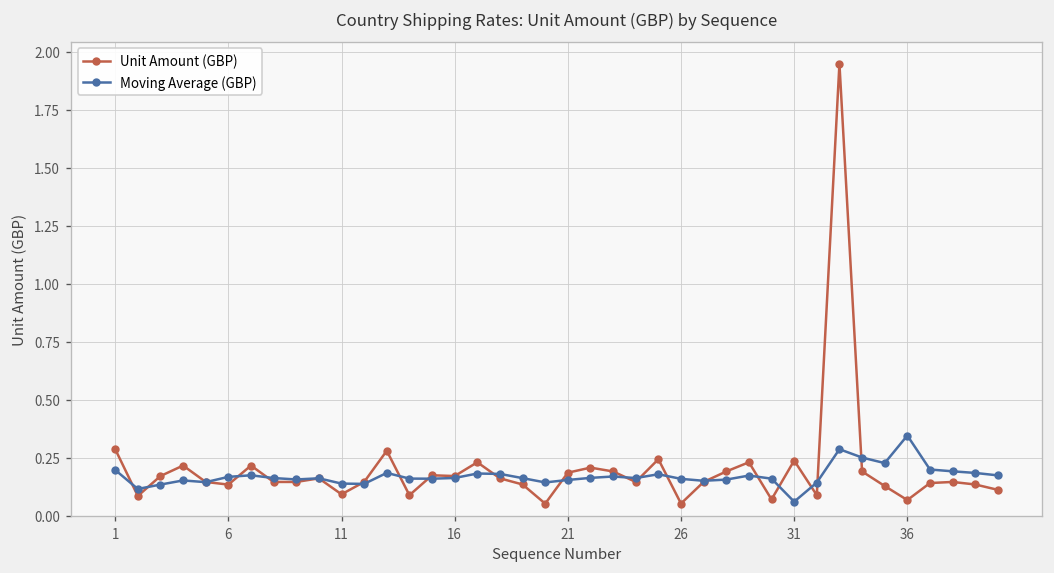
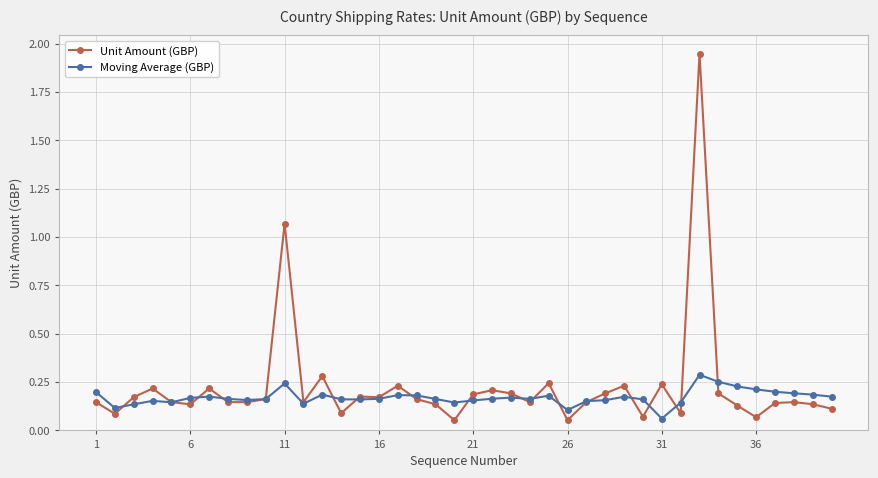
Unit Amount (GBP), 1: 0.29 -> 0.15
Unit Amount (GBP), 11: 0.09 -> 1.07
Moving Average (GBP), 11: 0.14 -> 0.24
Moving Average (GBP), 26: 0.16 -> 0.11
Moving Average (GBP), 36: 0.35 -> 0.21
